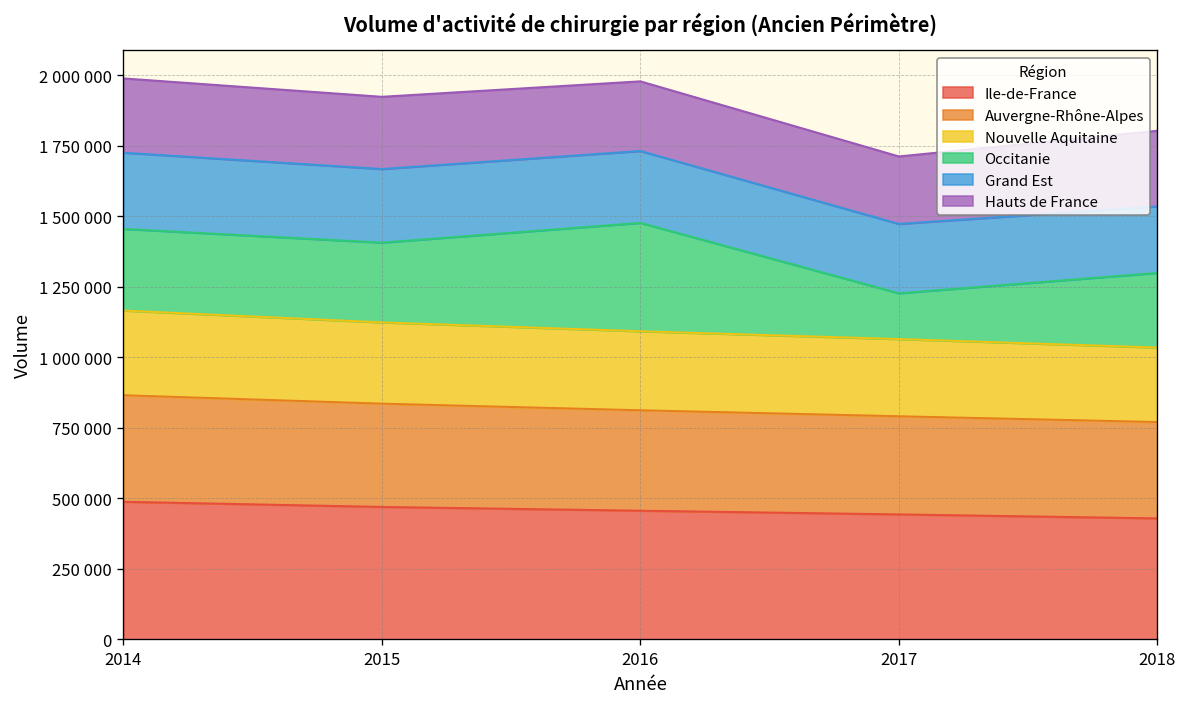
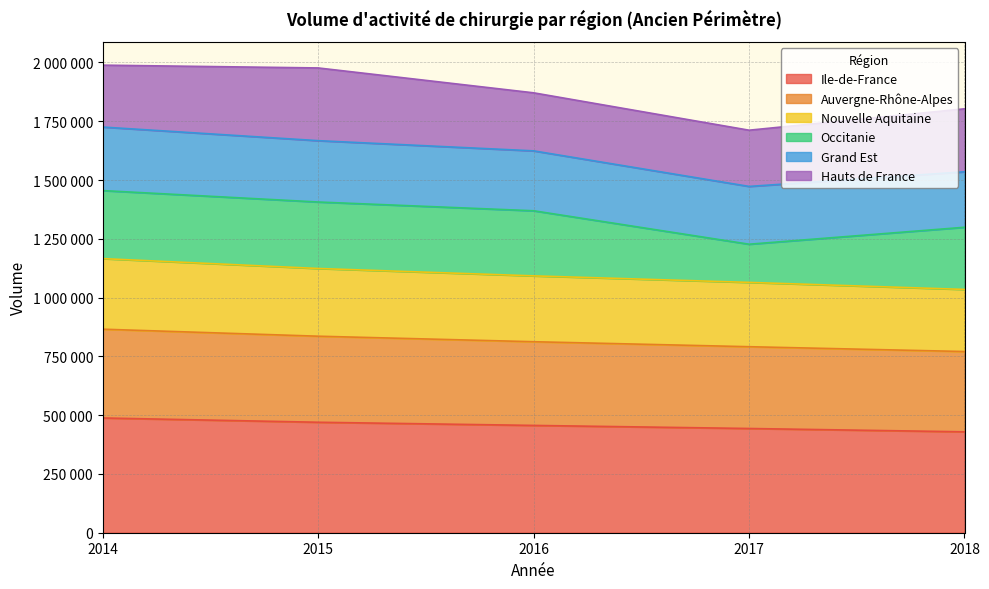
Hauts de France, 2015: 260000 -> 310000
Occitanie, 2016: 380000 -> 280000
